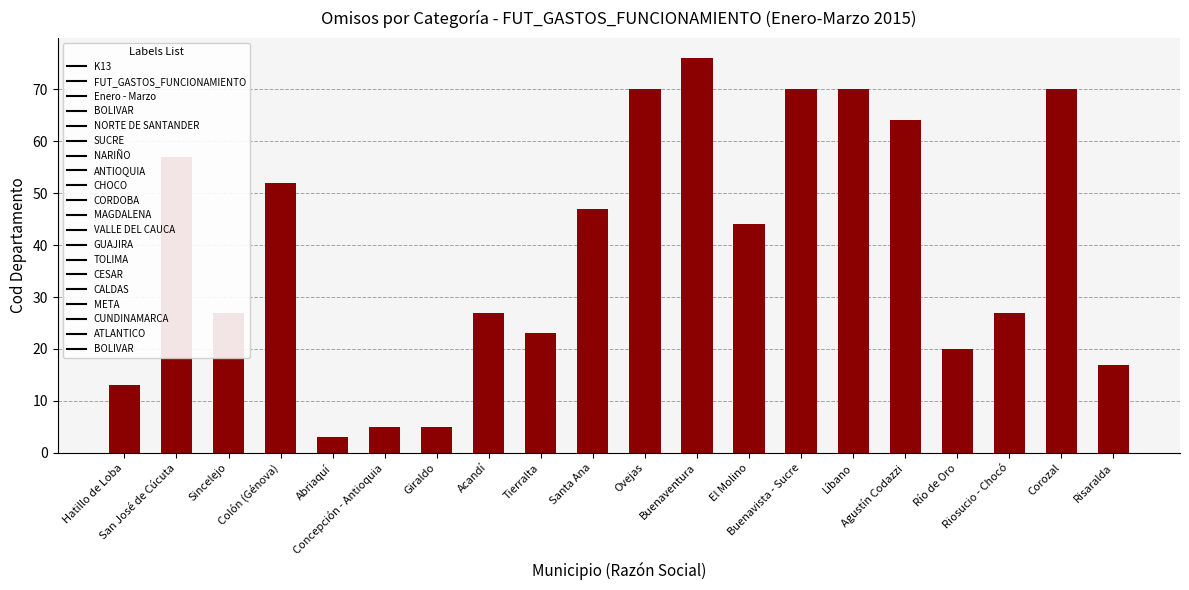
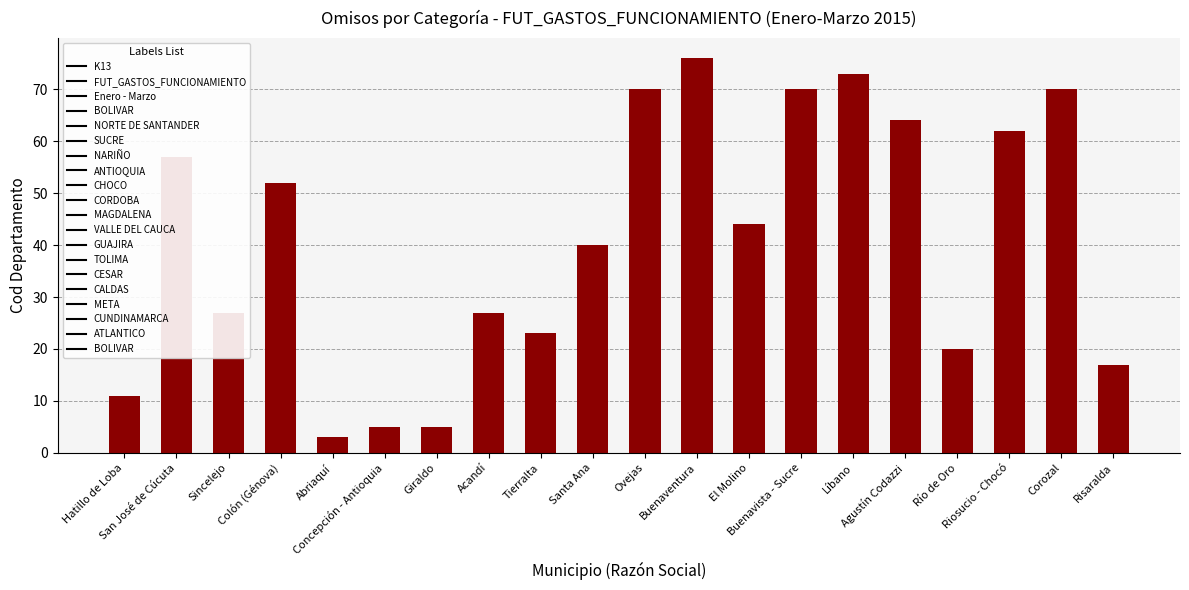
Hatillo de Loba: 13 -> 11
Santa Ana: 47 -> 40
Líbano: 70 -> 73
Riosucio - Chocó: 27 -> 62
